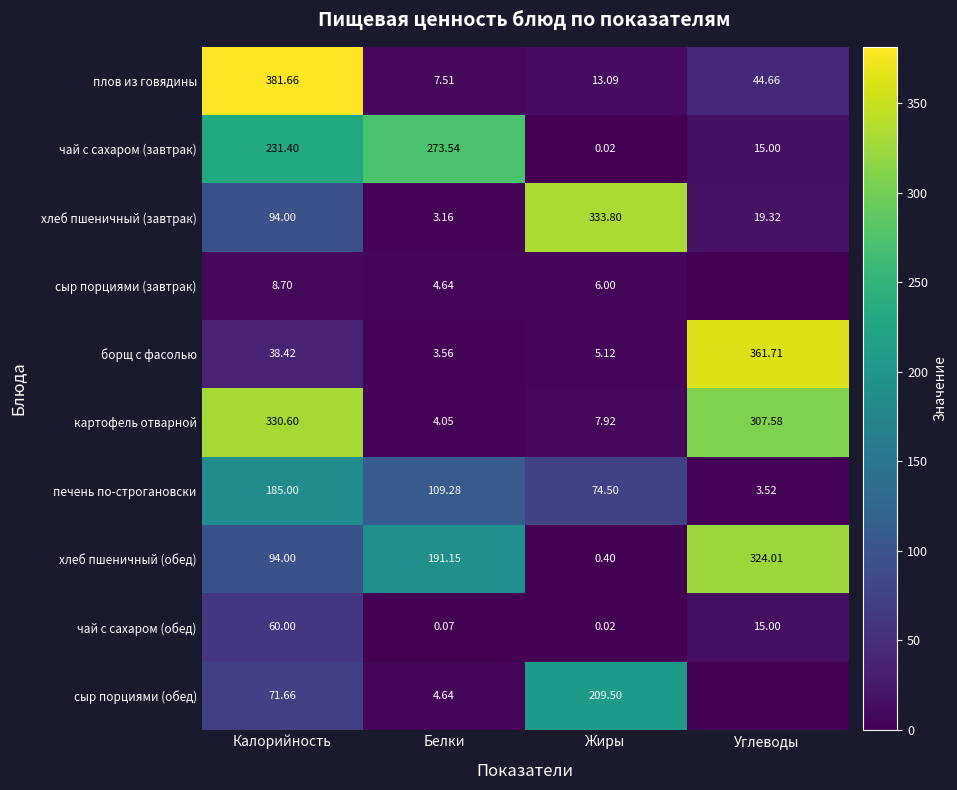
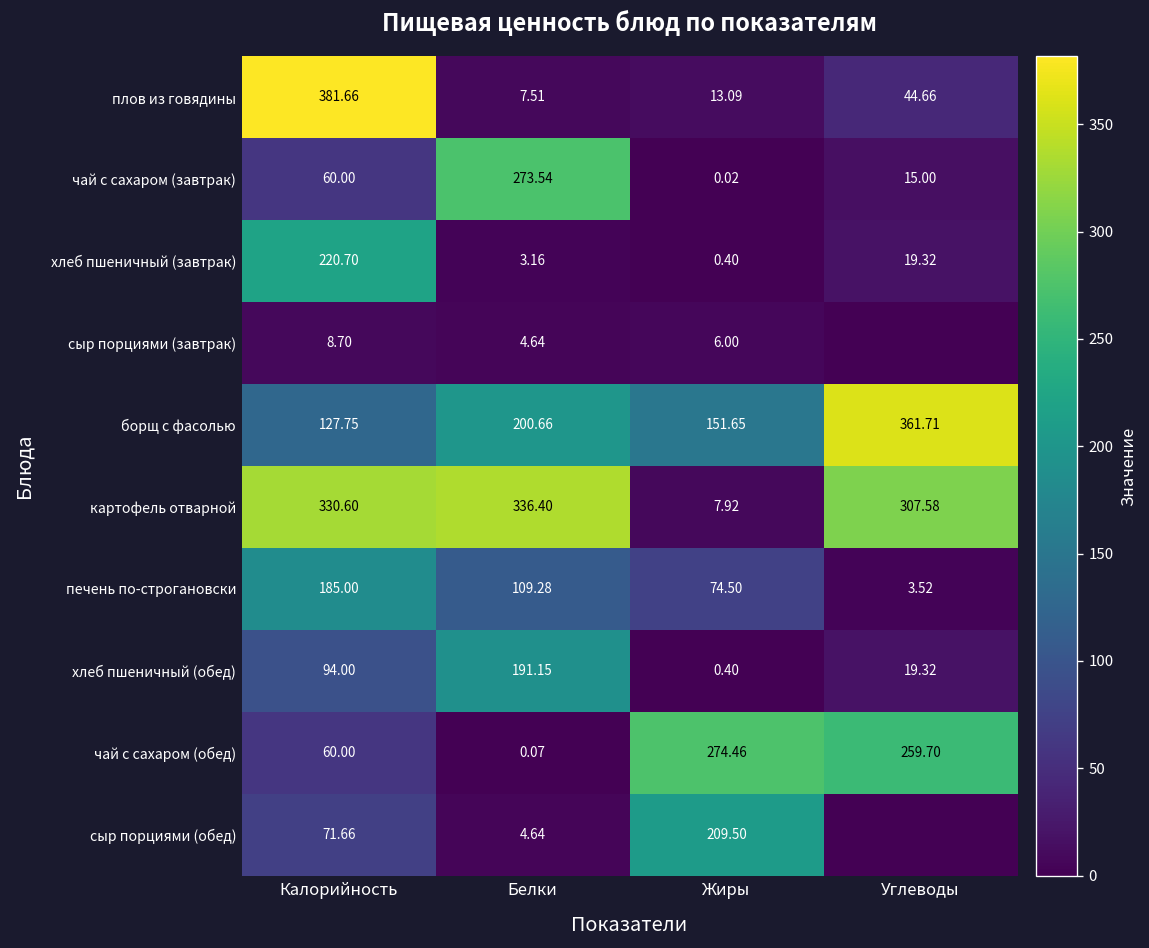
чай с сахаром (завтрак), Калорийность: 231.40 -> 60.00
хлеб пшеничный (завтрак), Калорийность: 94.00 -> 220.70
хлеб пшеничный (завтрак), Жиры: 333.80 -> 0.40
борщ с фасолью, Калорийность: 38.42 -> 127.75
борщ с фасолью, Белки: 3.56 -> 200.66
борщ с фасолью, Жиры: 5.12 -> 151.65
картофель отварной, Белки: 4.05 -> 336.40
хлеб пшеничный (обед), Углеводы: 324.01 -> 19.32
чай с сахаром (обед), Жиры: 0.02 -> 274.46
чай с сахаром (обед), Углеводы: 15.00 -> 259.70
